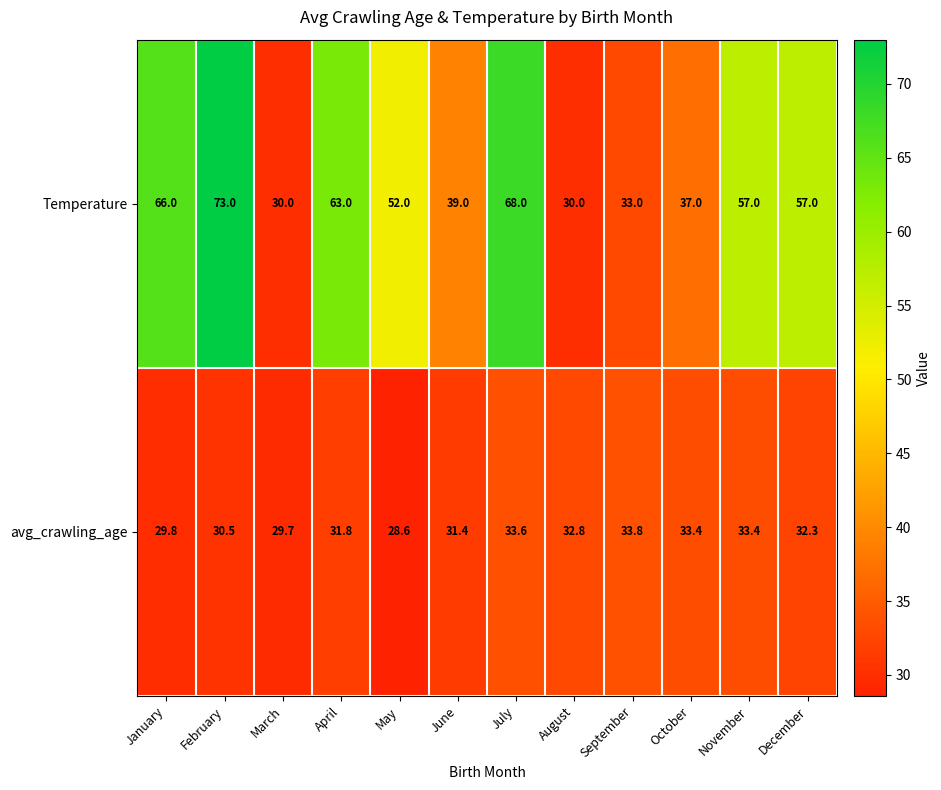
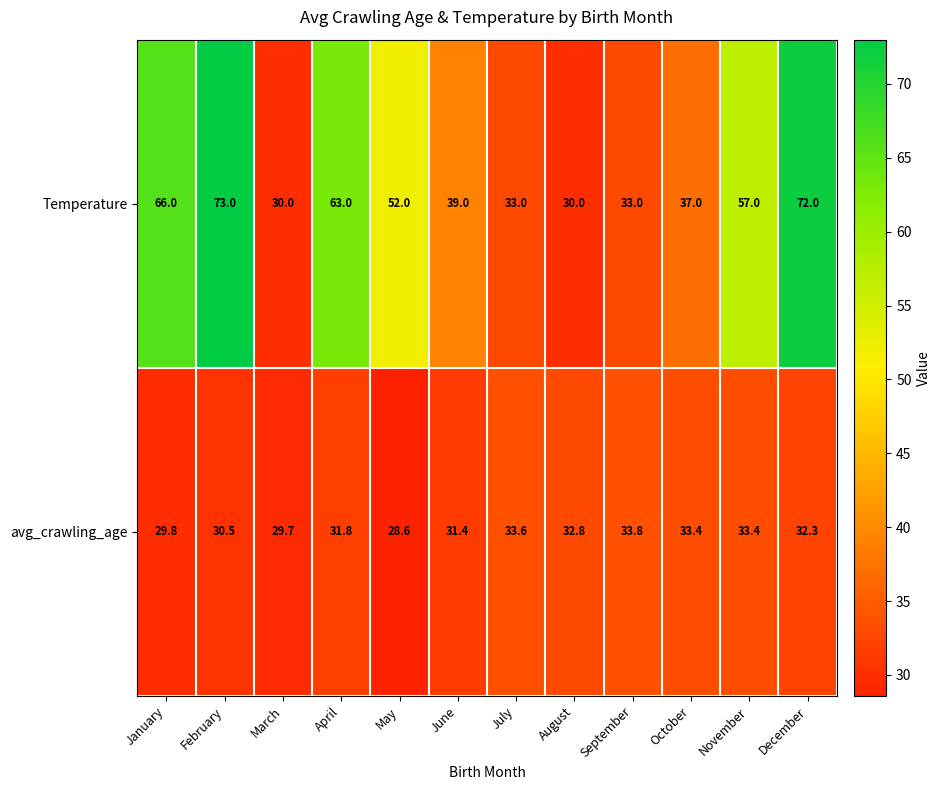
Temperature, July: 68.0 -> 33.0
Temperature, December: 57.0 -> 72.0
